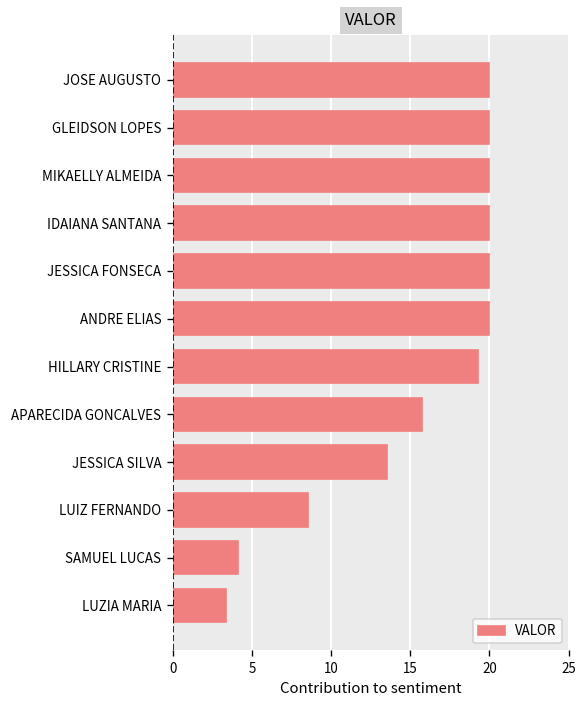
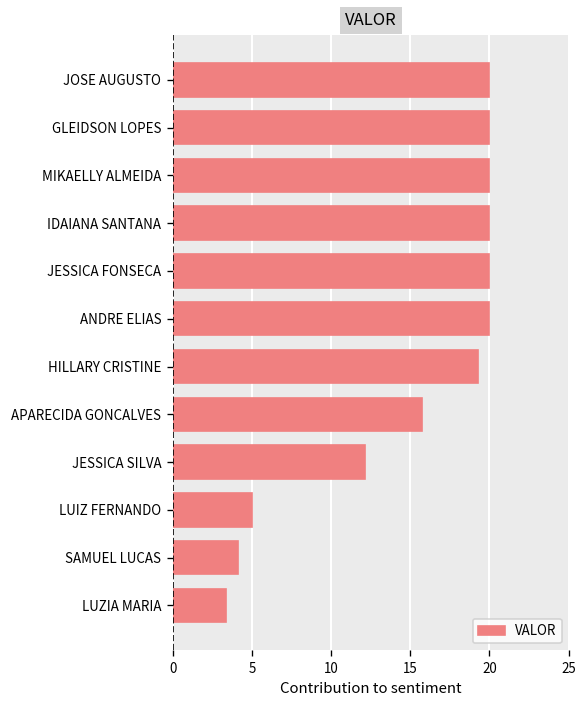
JESSICA SILVA: 13.5 -> 12.2
LUIZ FERNANDO: 8.6 -> 5.0
